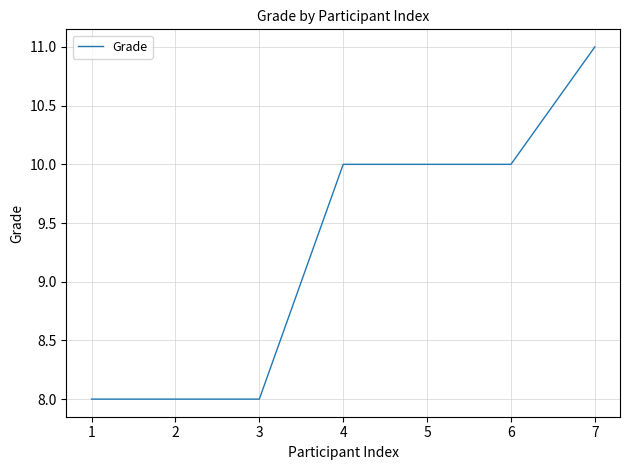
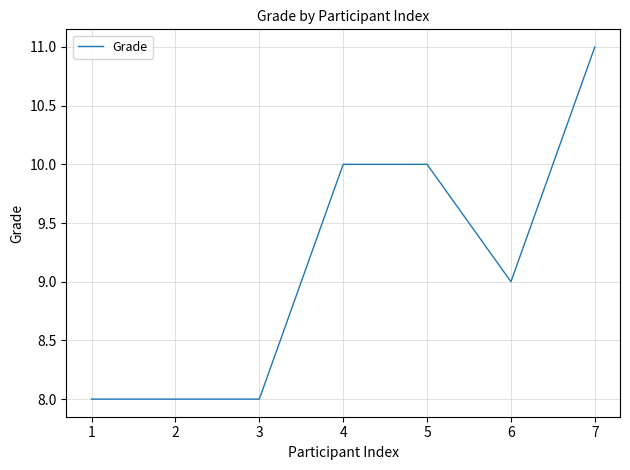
6: 10 -> 9
